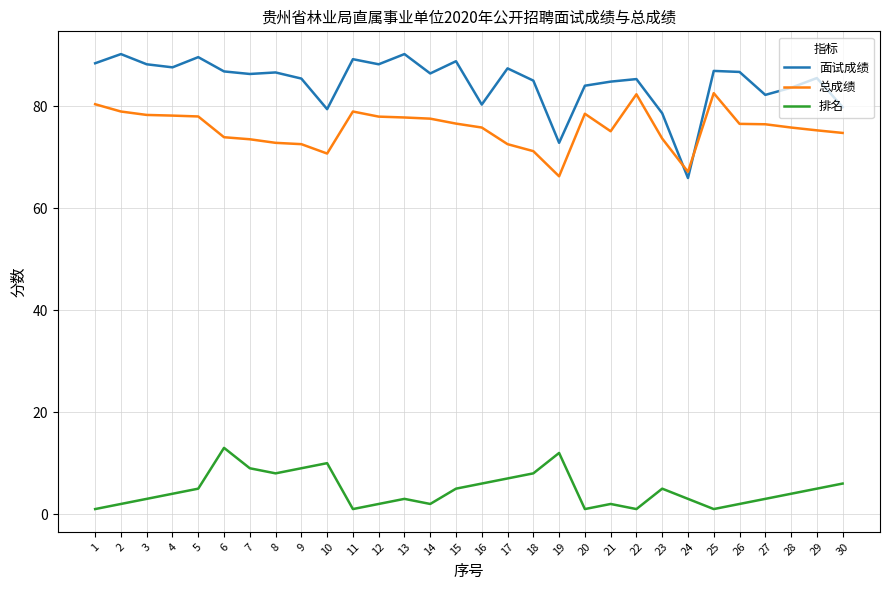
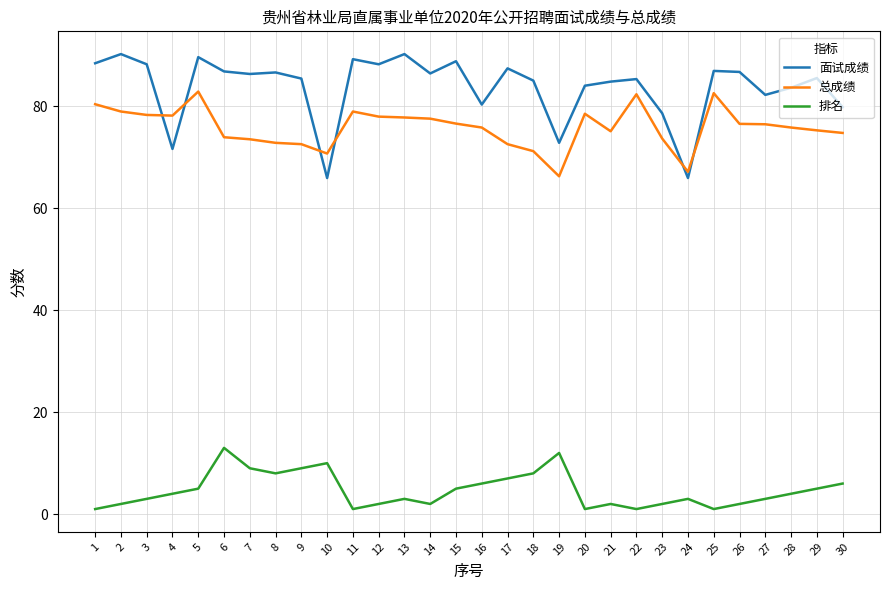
面试成绩, 4: 88 -> 72
总成绩, 5: 78 -> 83
面试成绩, 10: 79 -> 66
排名, 23: 5 -> 2
